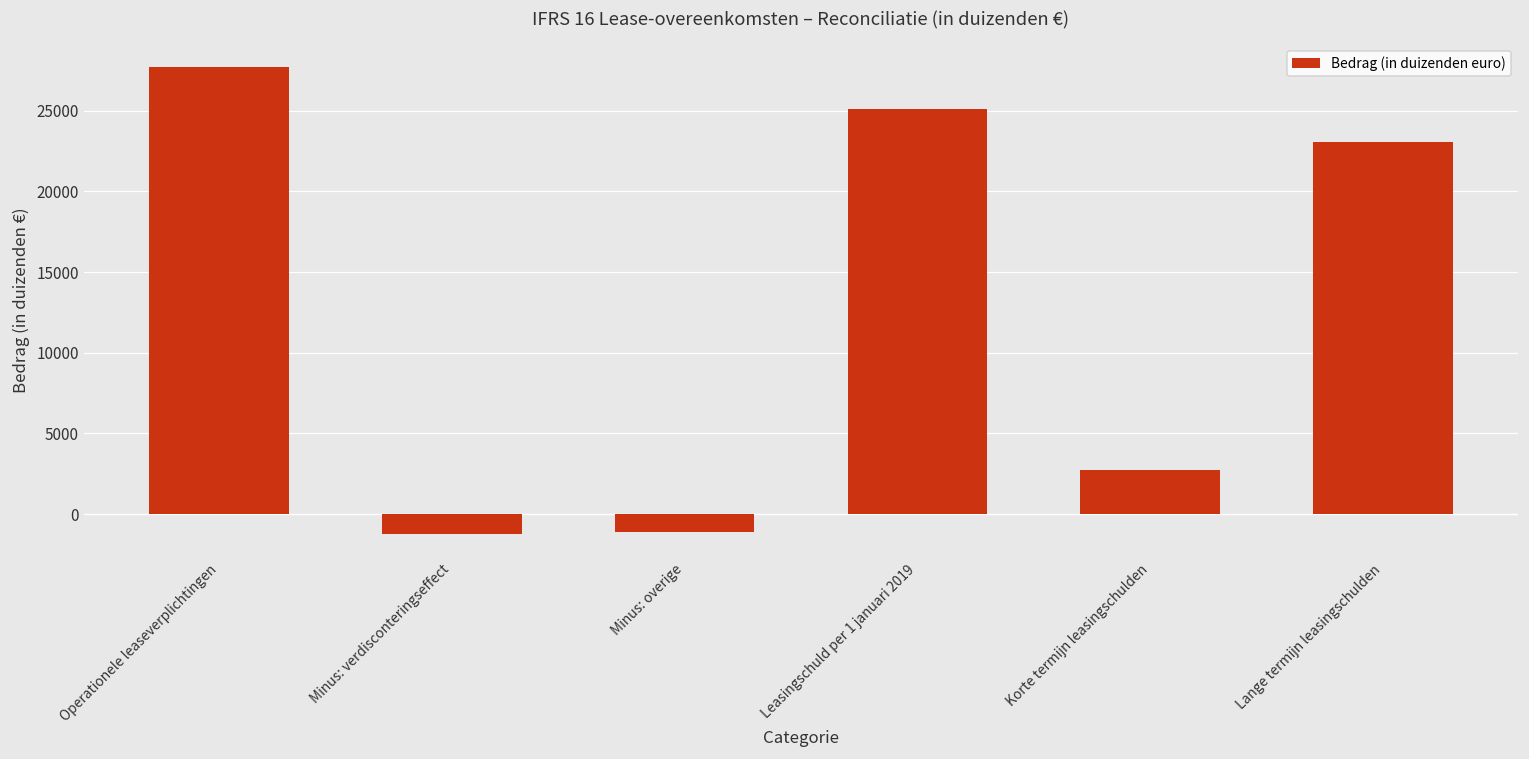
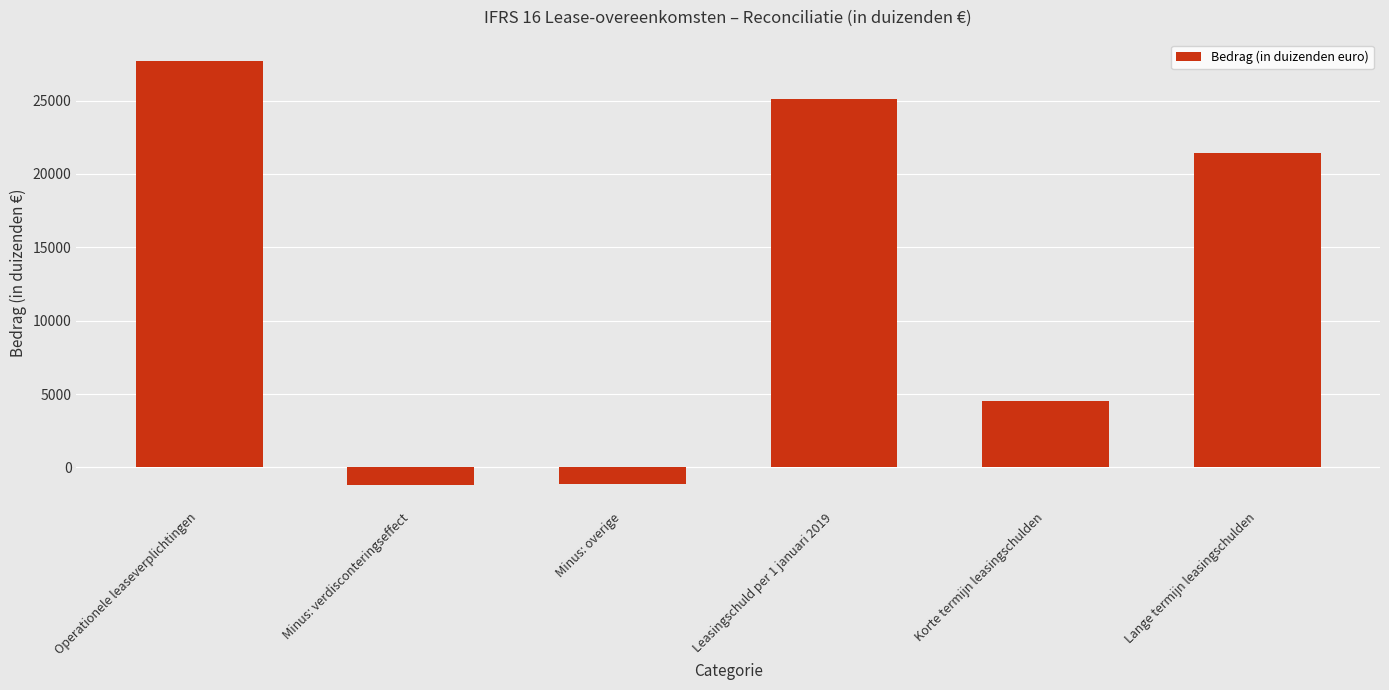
Korte termijn leasingschulden: 2800 -> 4500
Lange termijn leasingschulden: 23000 -> 21400
